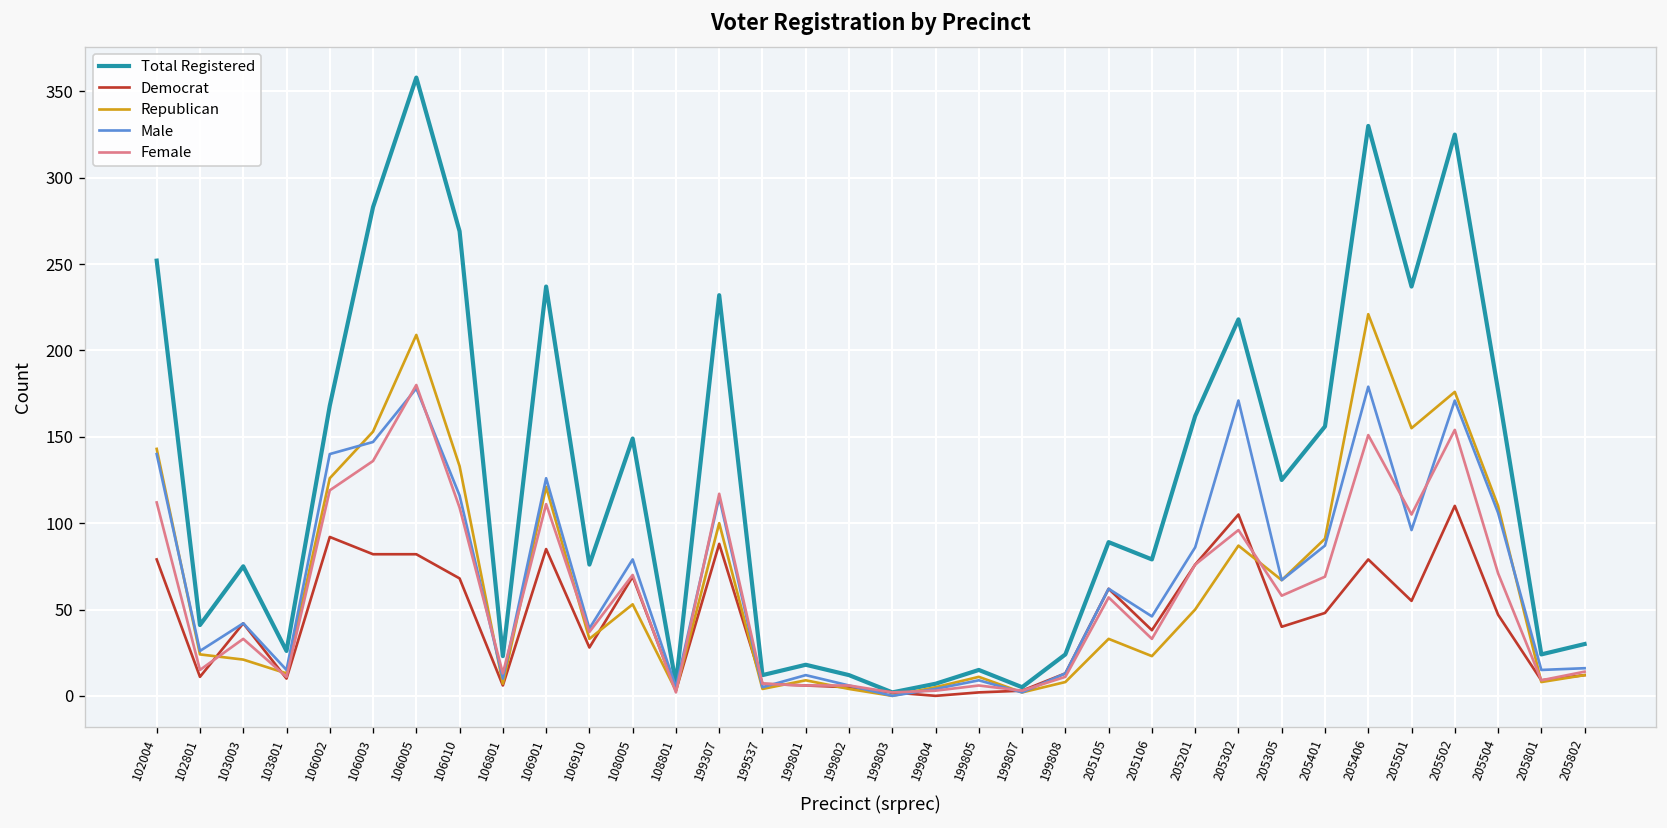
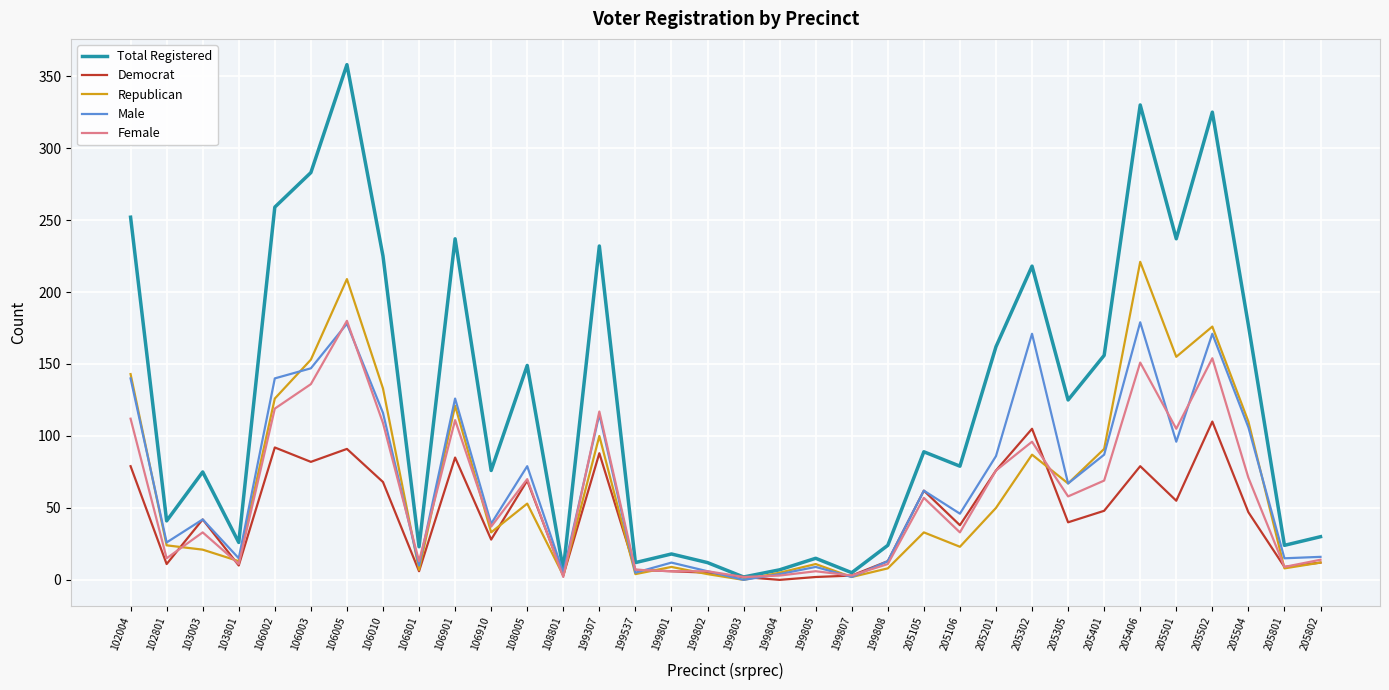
Total Registered, 106002: 168 -> 259
Democrat, 106005: 82 -> 91
Total Registered, 106010: 269 -> 225
